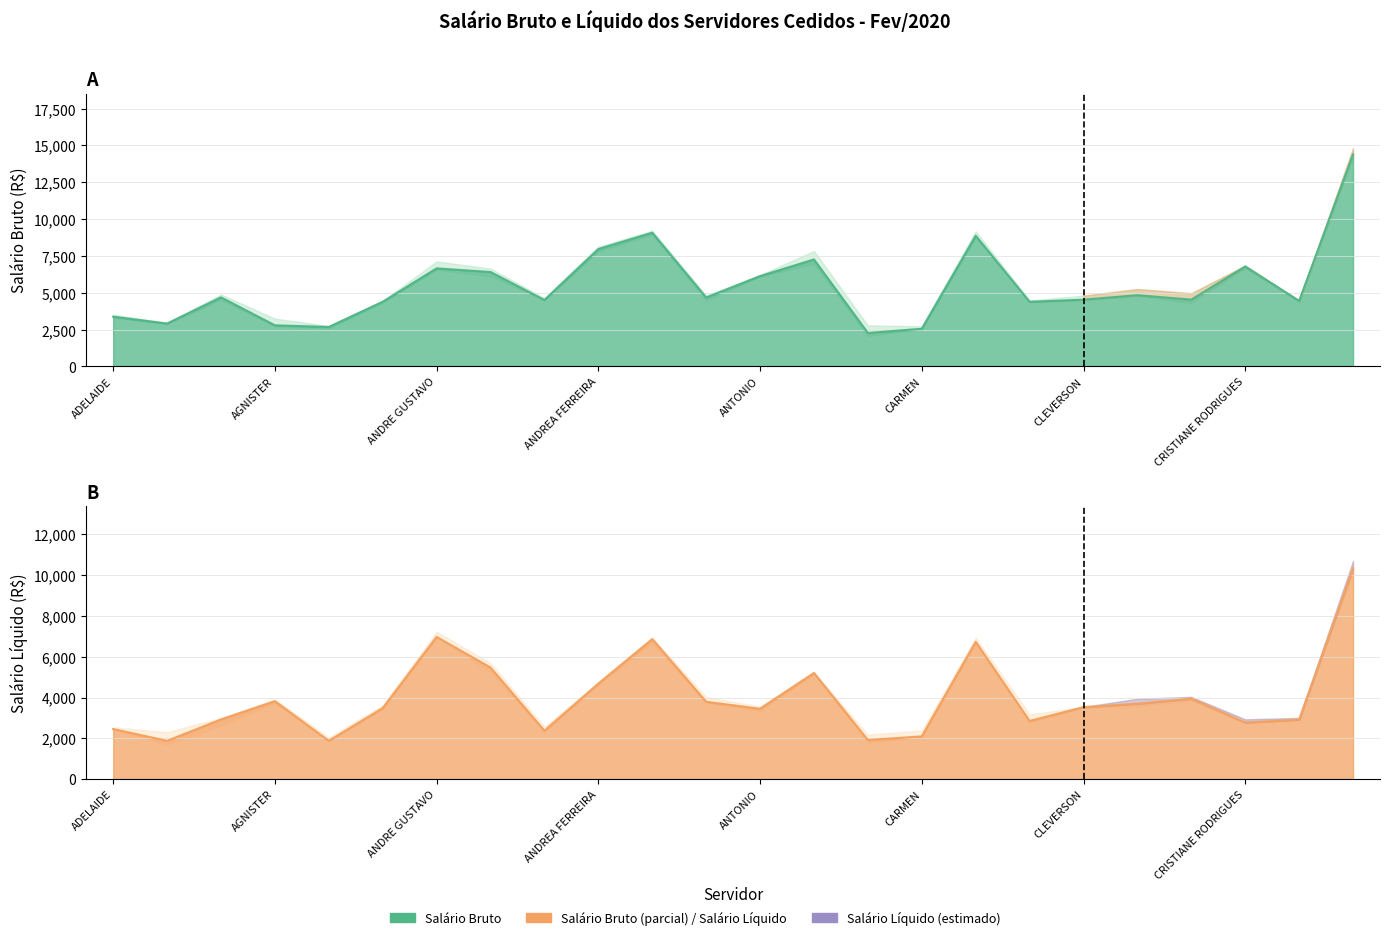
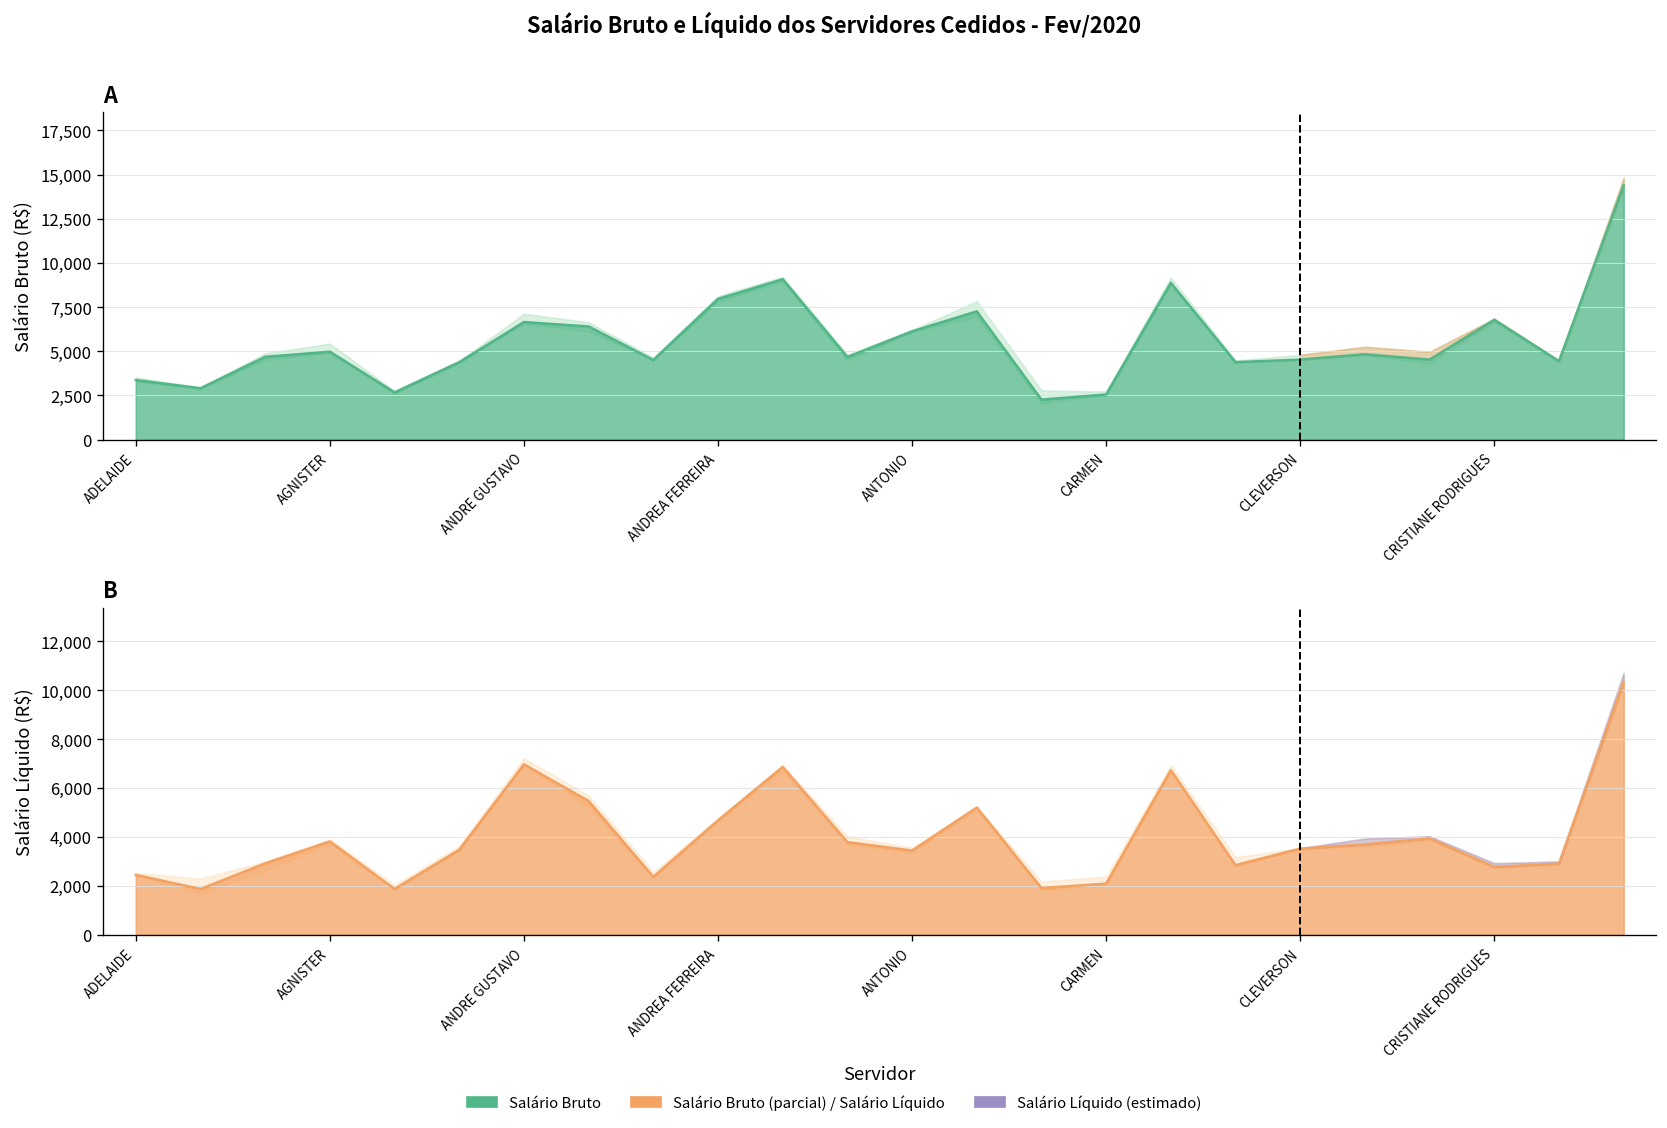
A, Salário Bruto, AGNISTER: 2,800 -> 5,000
